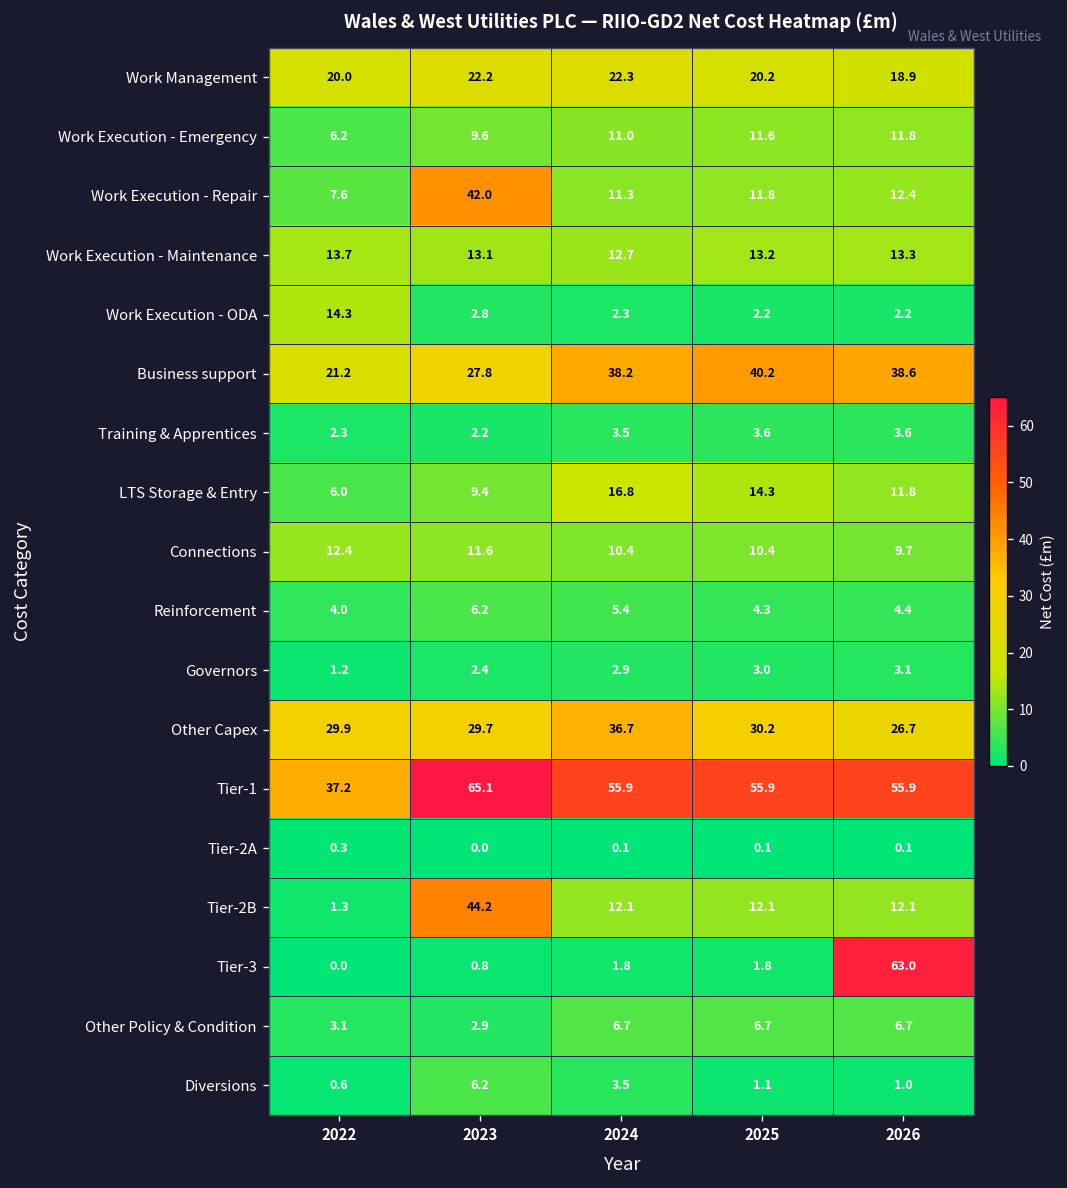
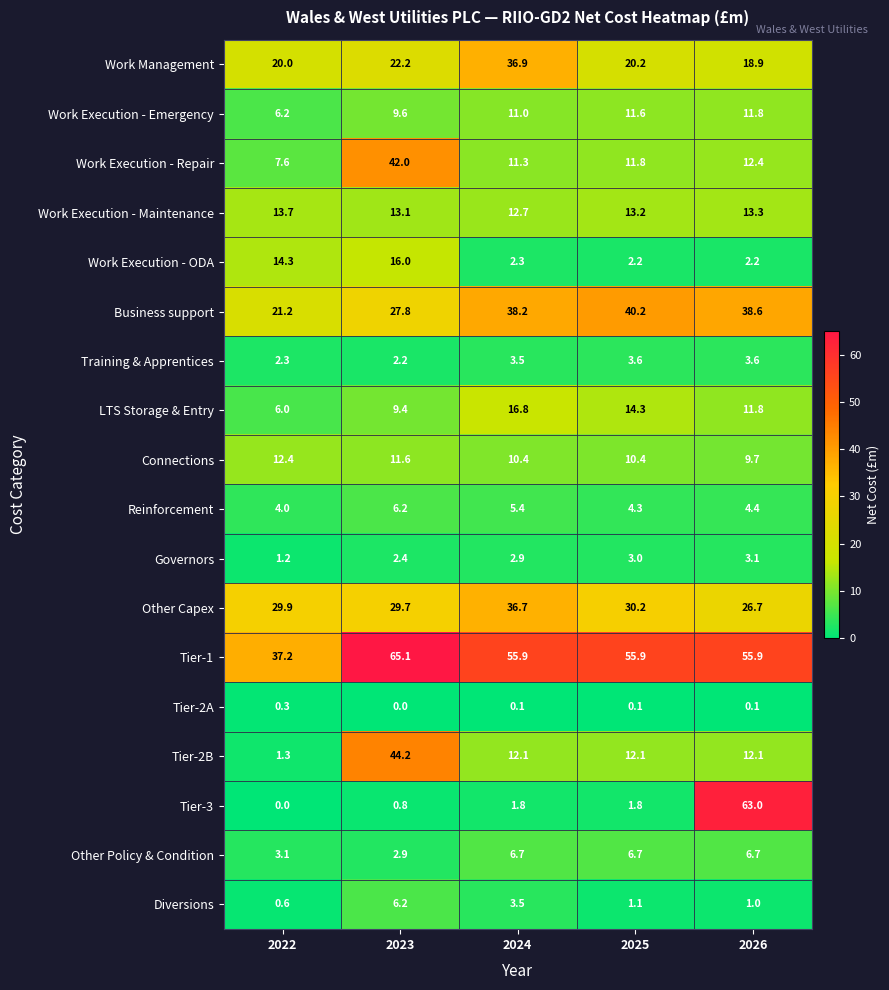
Work Management, 2024: 22.3 -> 36.9
Work Execution - ODA, 2023: 2.8 -> 16.0
